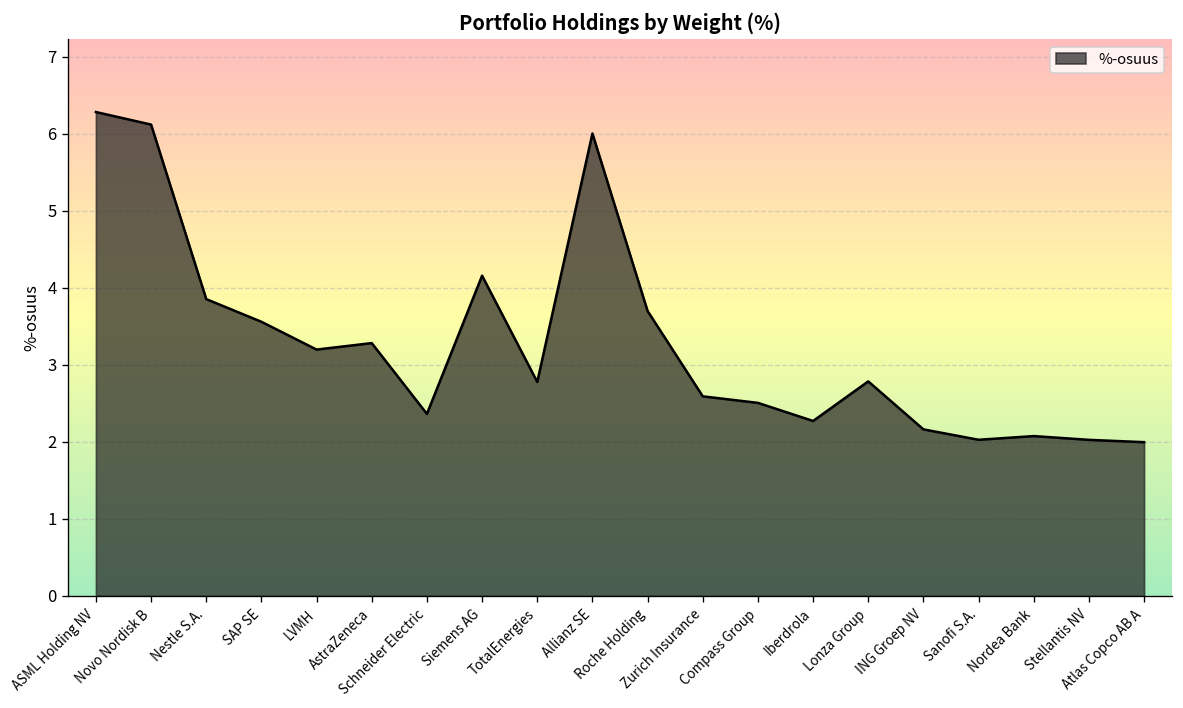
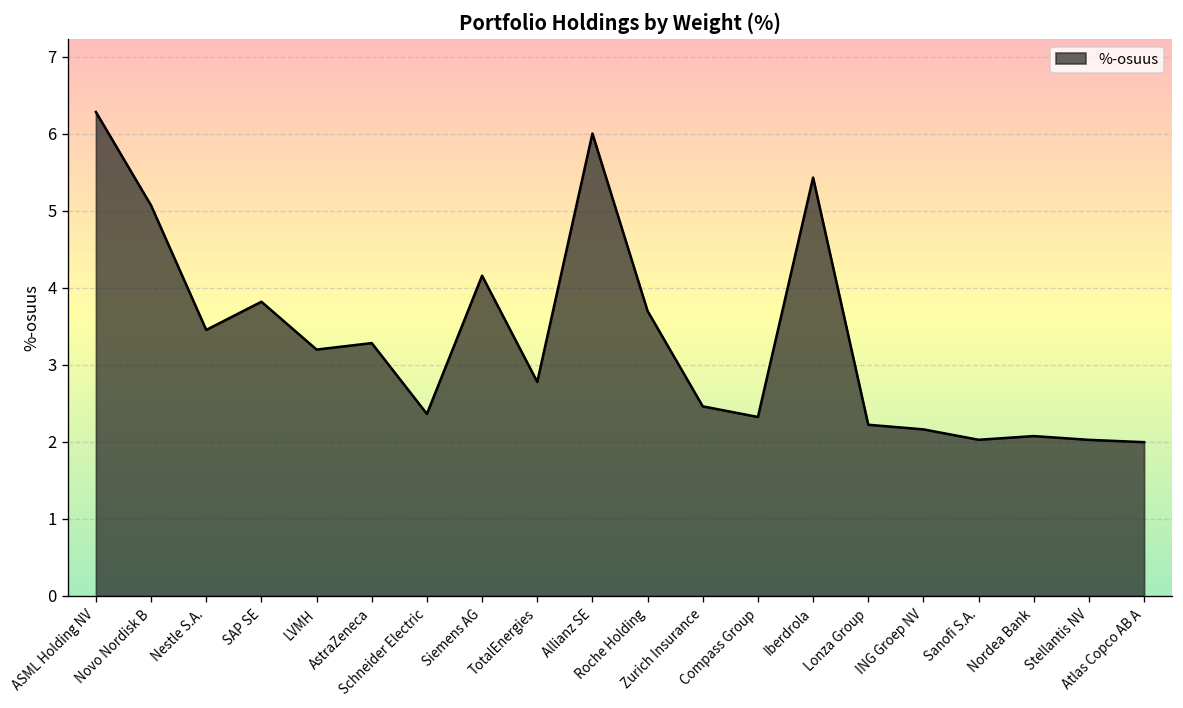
Novo Nordisk B: 6.1 -> 5.1
Nestle S.A.: 3.9 -> 3.5
SAP SE: 3.6 -> 3.8
Zurich Insurance: 2.6 -> 2.5
Compass Group: 2.5 -> 2.3
Iberdrola: 2.3 -> 5.4
Lonza Group: 2.8 -> 2.2
